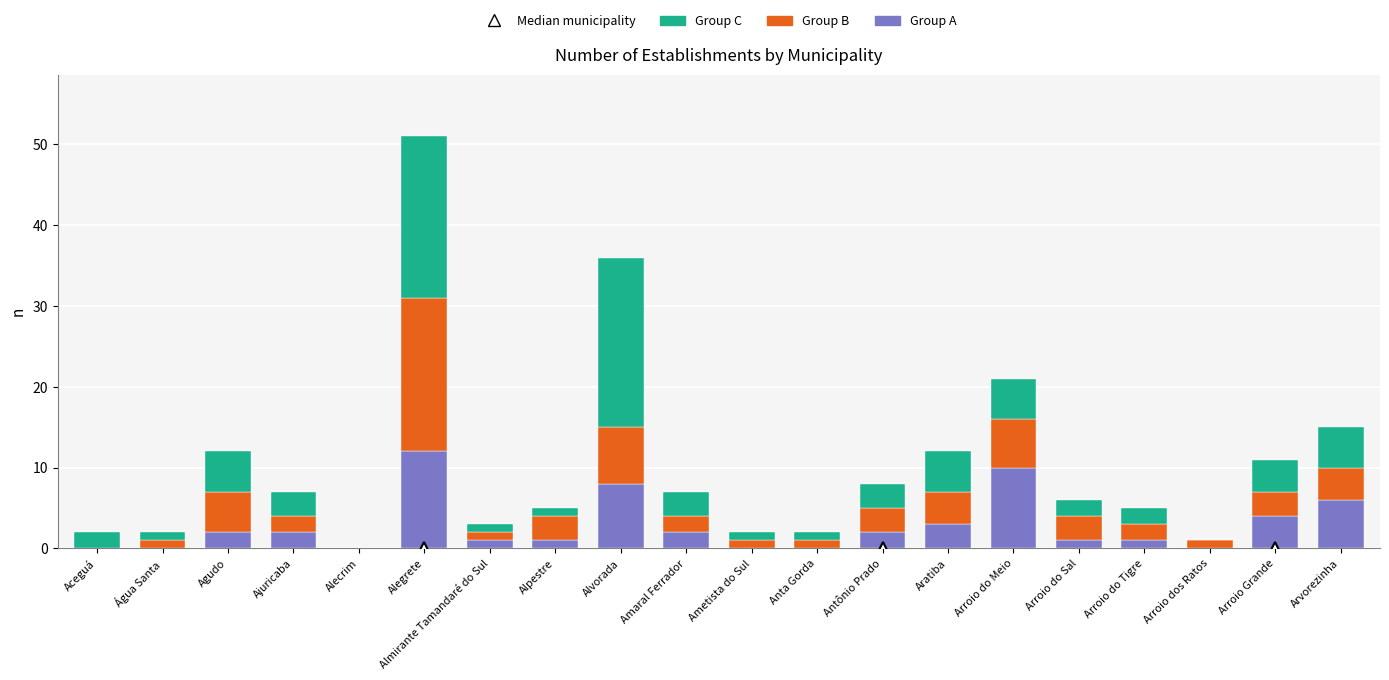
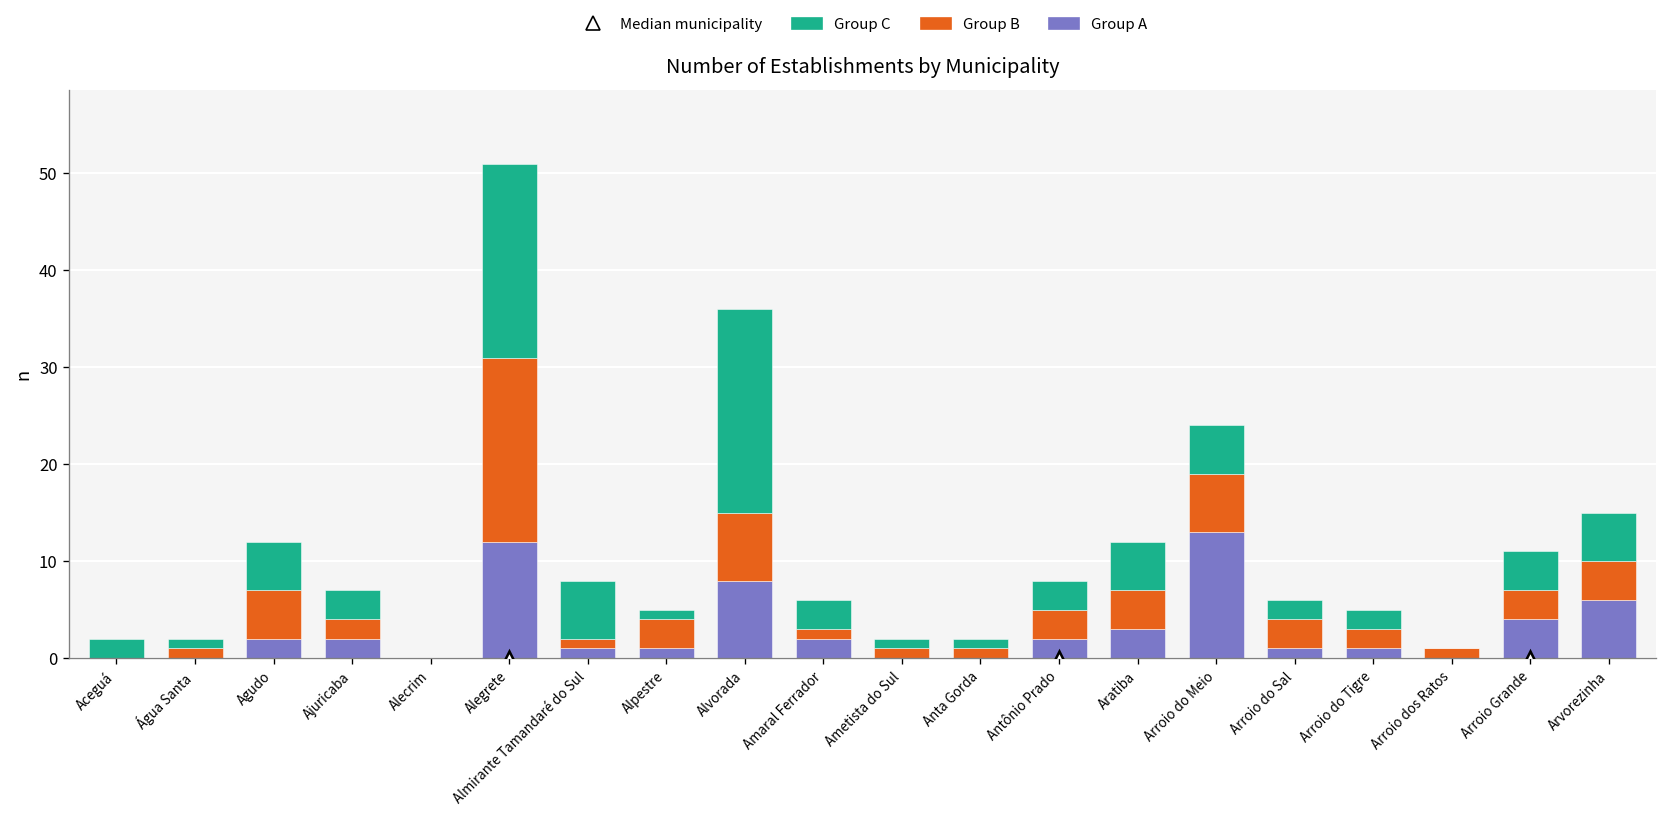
Group C, Almirante Tamandaré do Sul: 1 -> 6
Group B, Amaral Ferrador: 2 -> 1
Group A, Arroio do Meio: 10 -> 13
